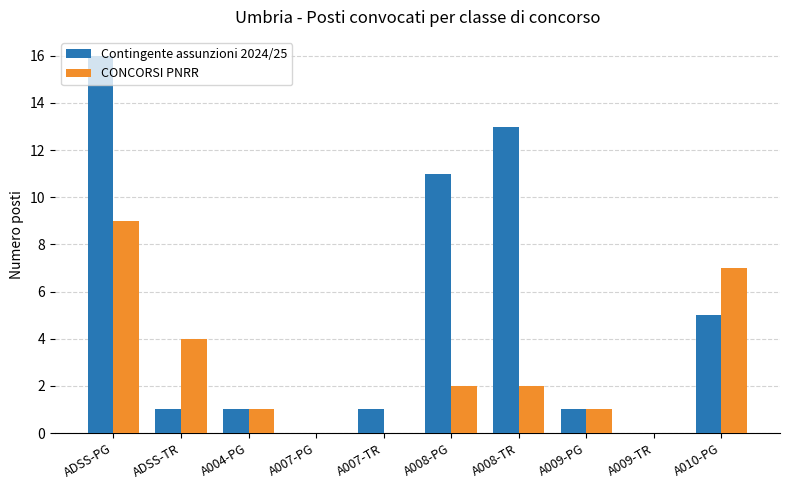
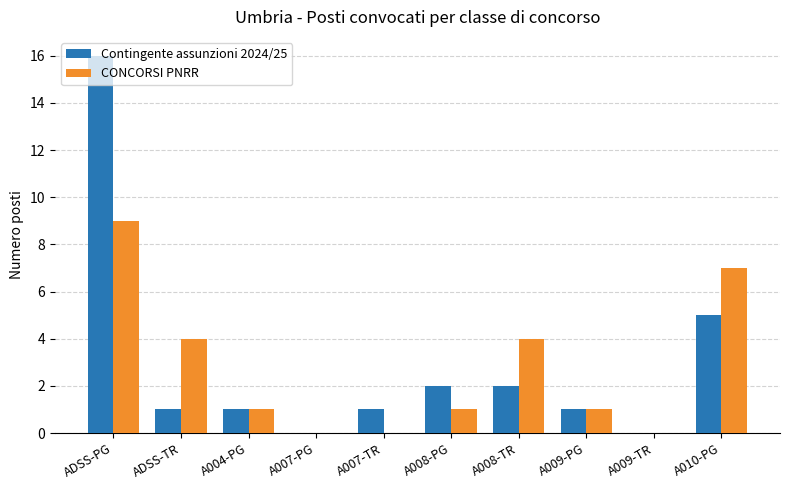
Contingente assunzioni 2024/25, A008-PG: 11 -> 2
CONCORSI PNRR, A008-PG: 2 -> 1
Contingente assunzioni 2024/25, A008-TR: 13 -> 2
CONCORSI PNRR, A008-TR: 2 -> 4
